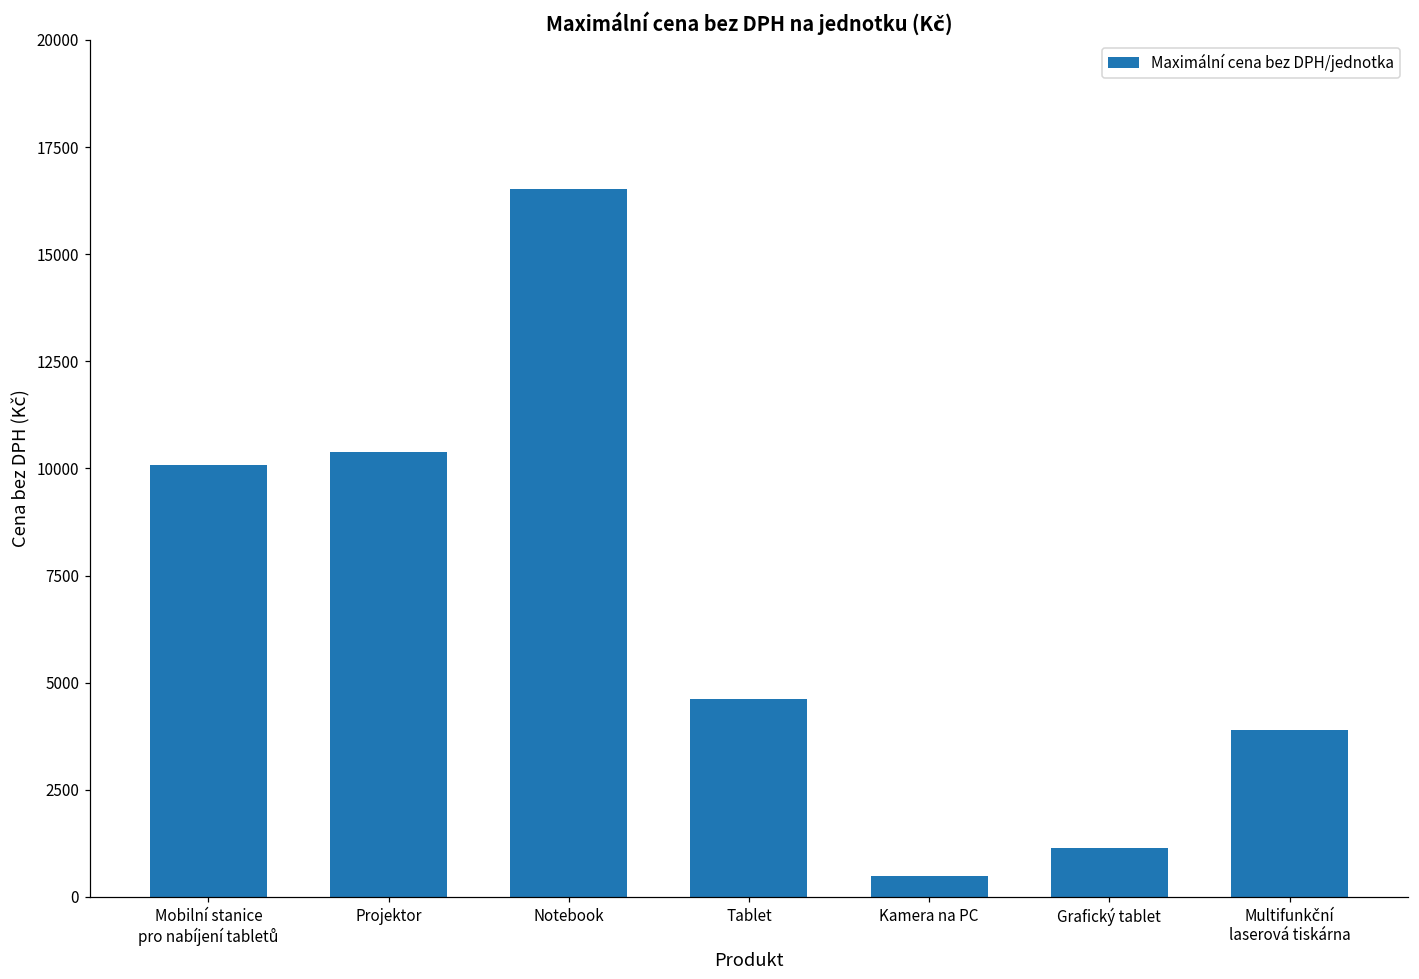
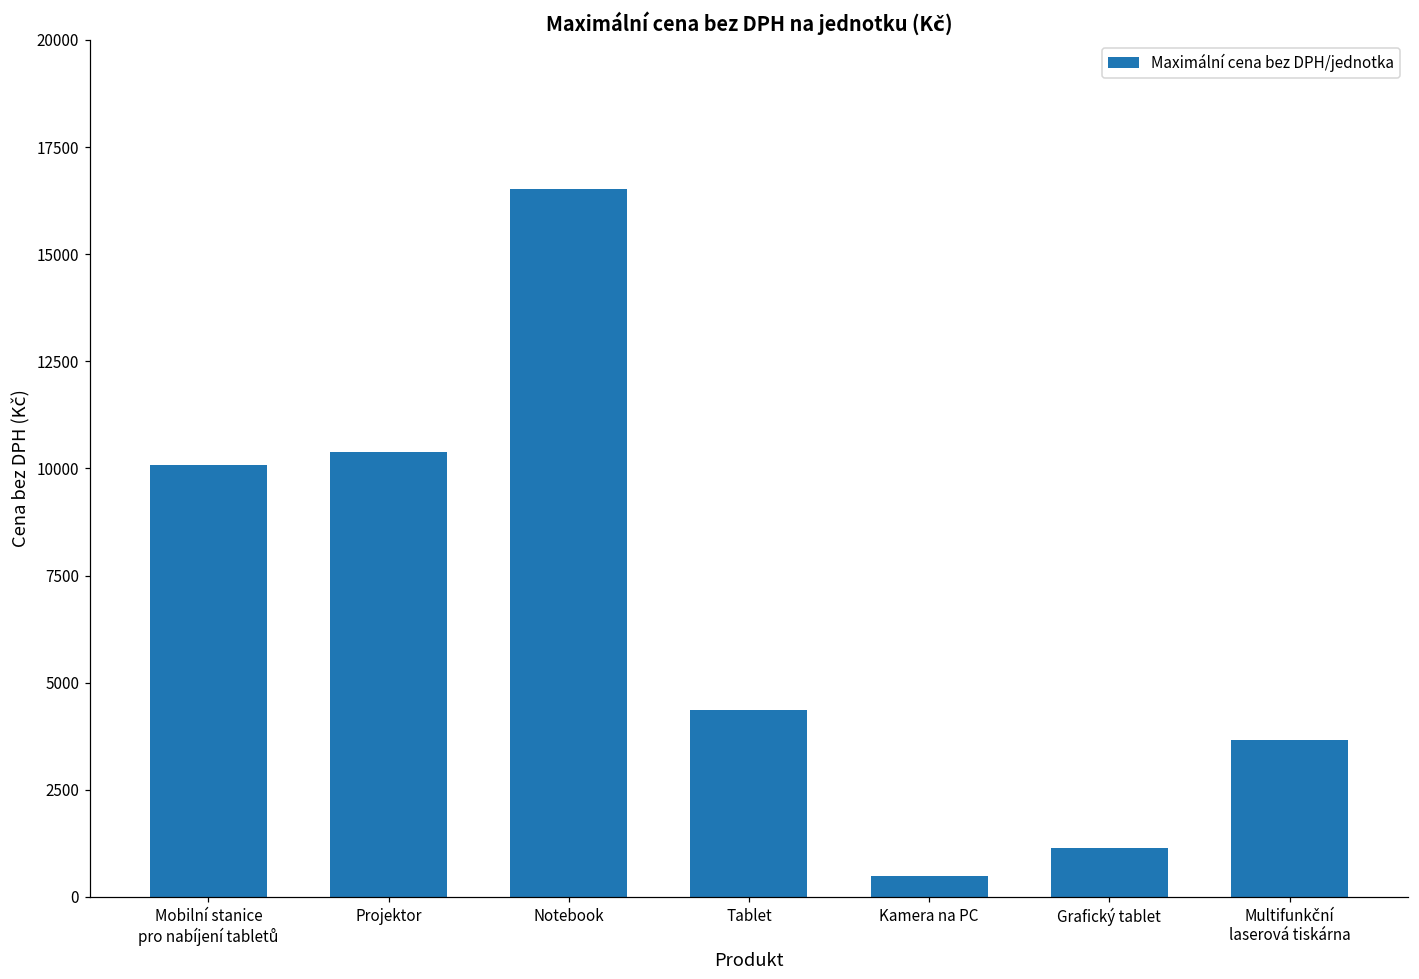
Tablet: 4600 -> 4400
Multifunkční laserová tiskárna: 3900 -> 3700
